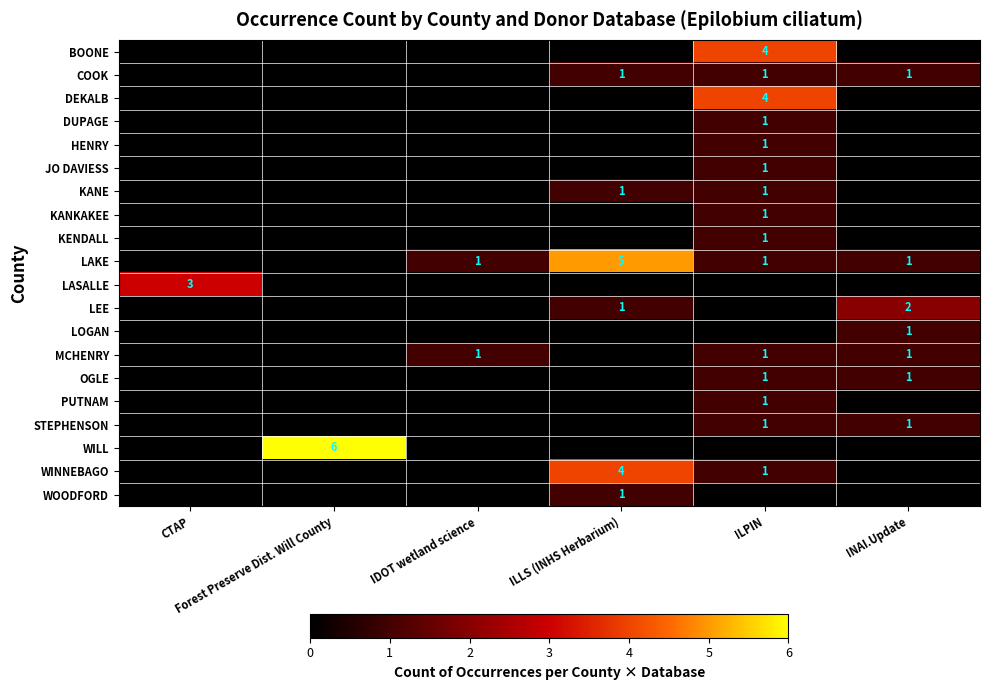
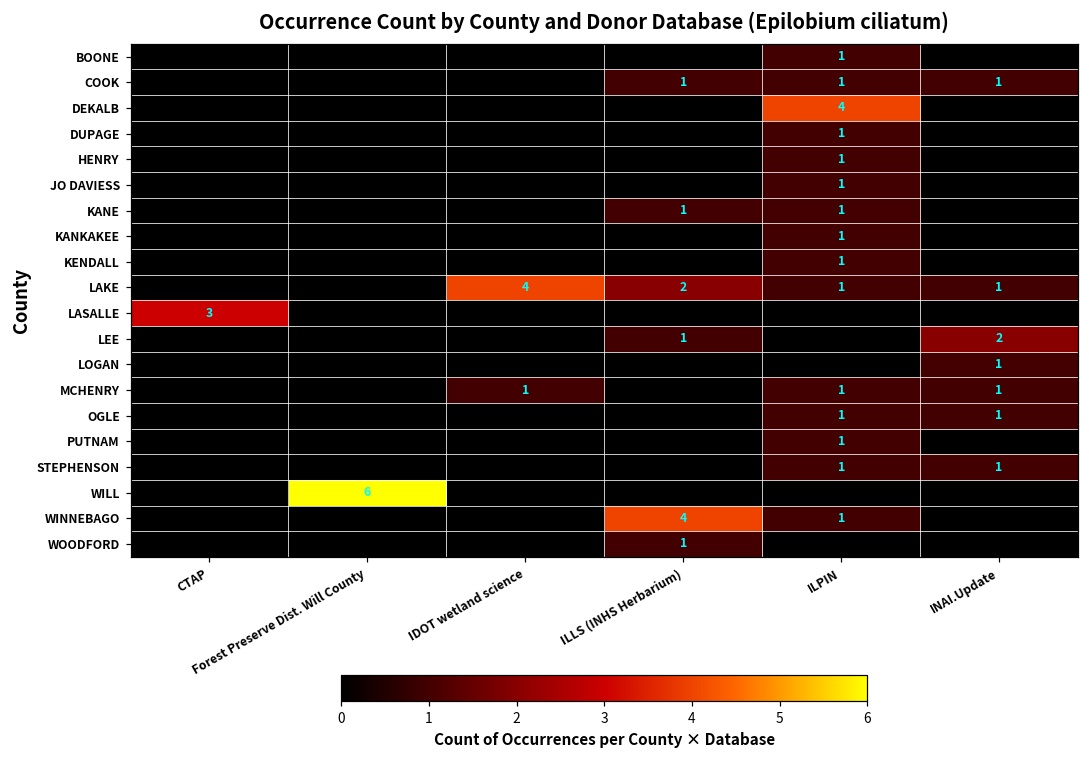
BOONE, ILPIN: 4 -> 1
LAKE, IDOT wetland science: 1 -> 4
LAKE, ILLS (INHS Herbarium): 5 -> 2
